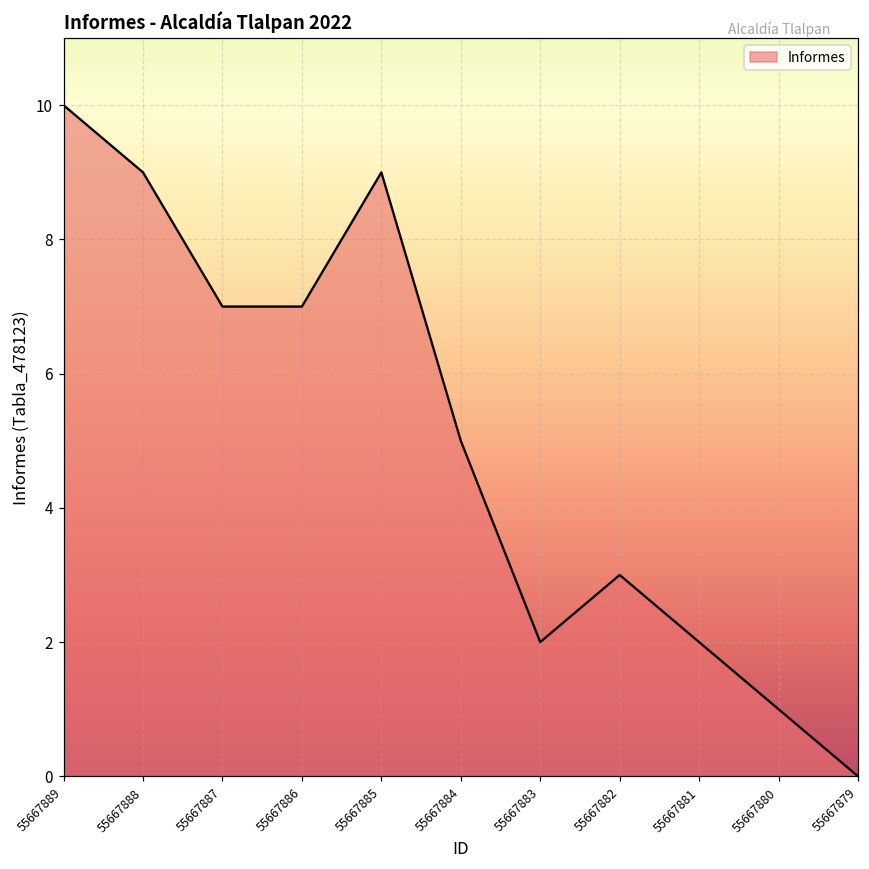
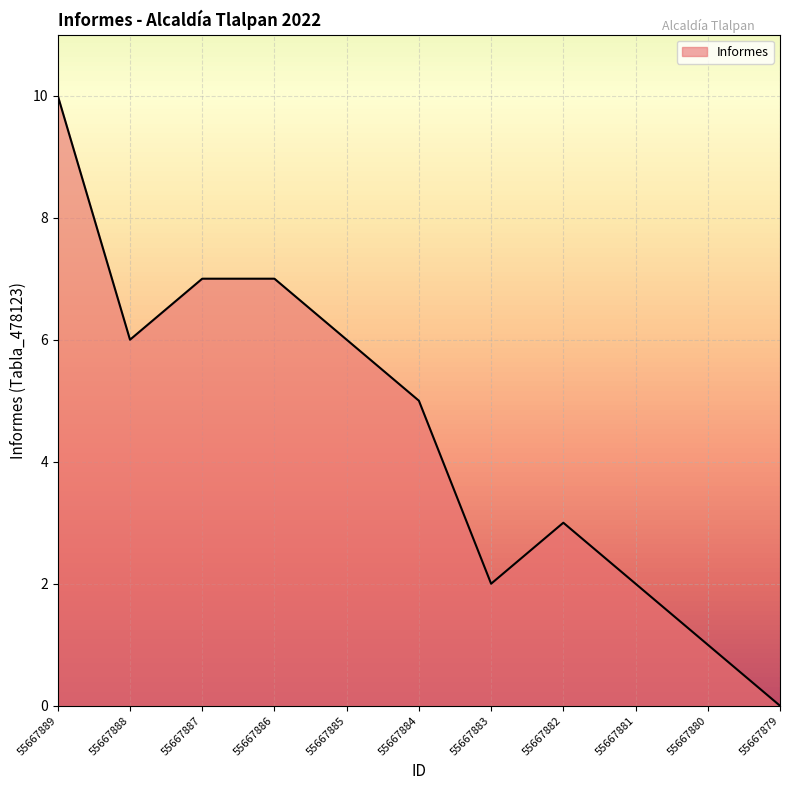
55667888: 9.0 -> 6.0
55667885: 9.0 -> 6.0
